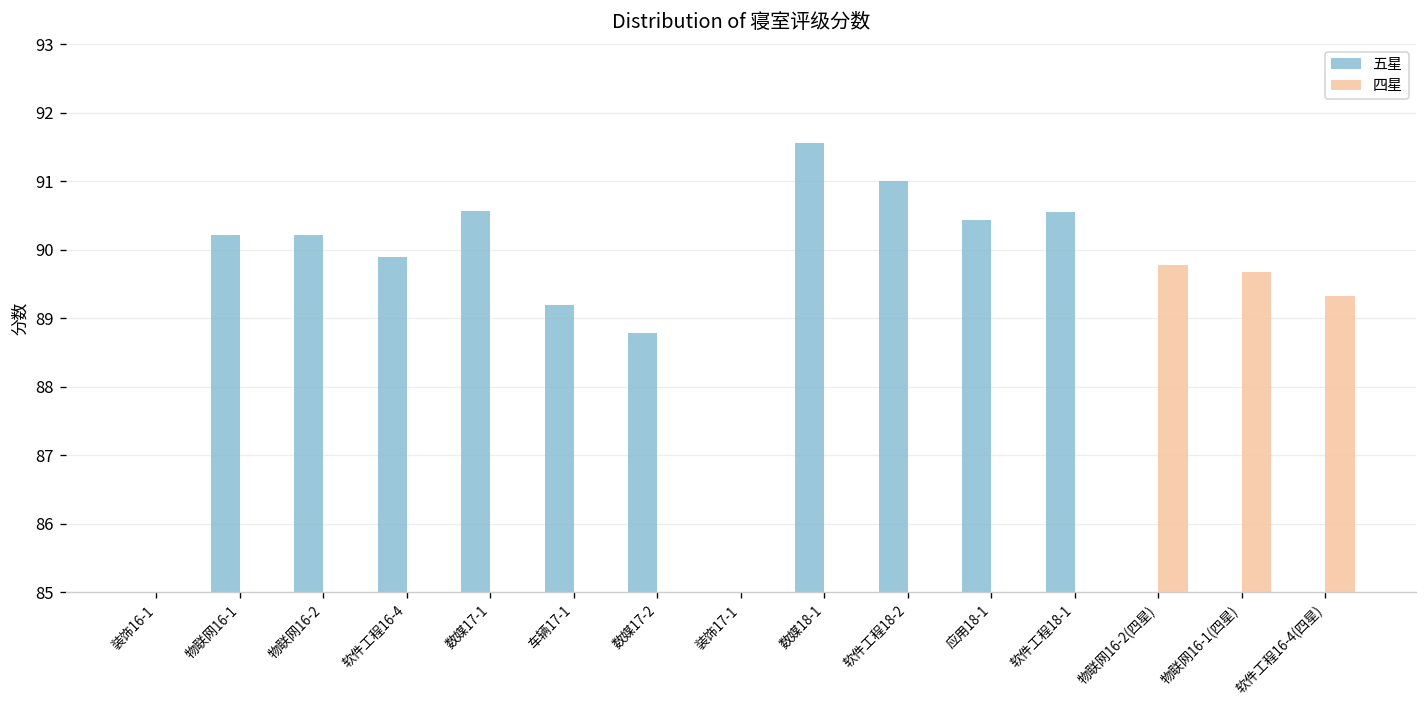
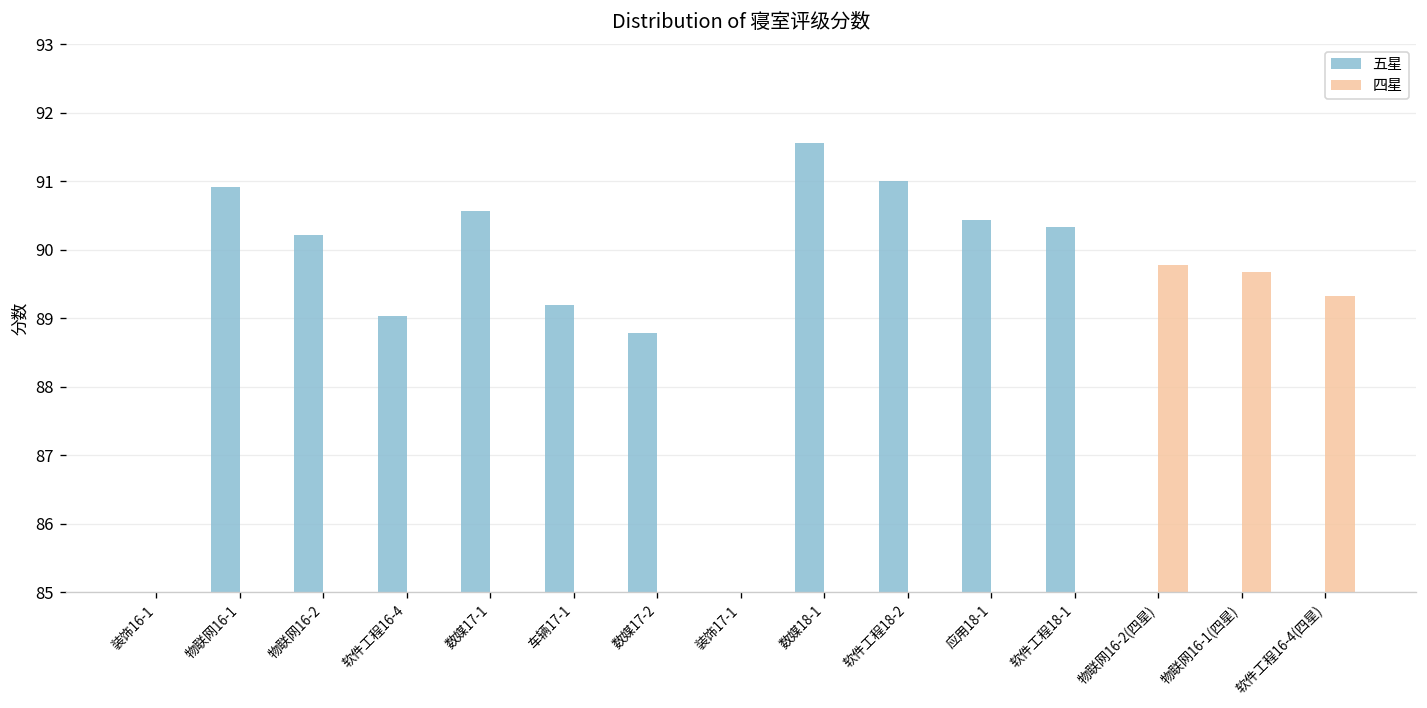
五星, 物联网16-1: 90.2 -> 90.9
五星, 软件工程16-4: 89.9 -> 89.0
五星, 软件工程18-1: 90.6 -> 90.3
